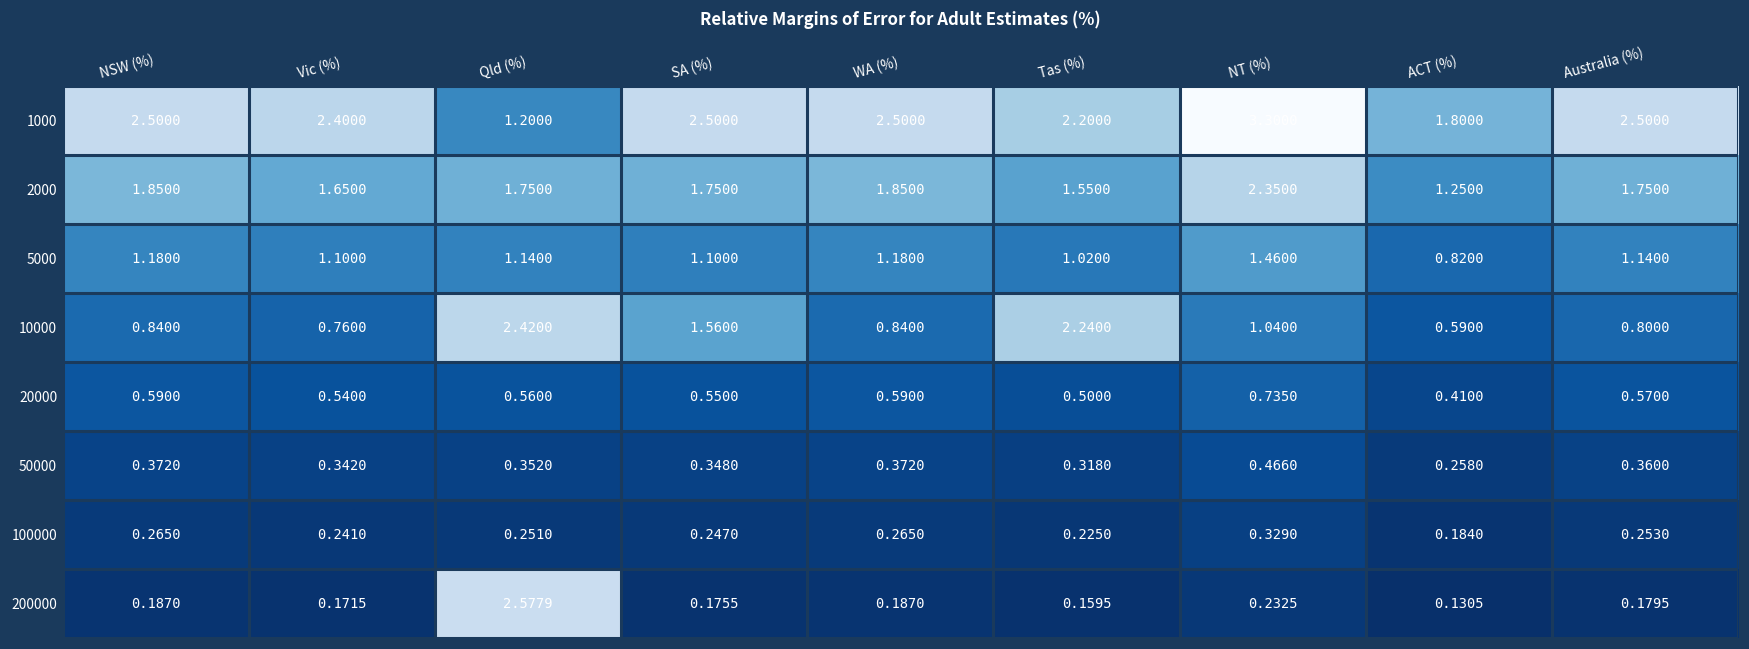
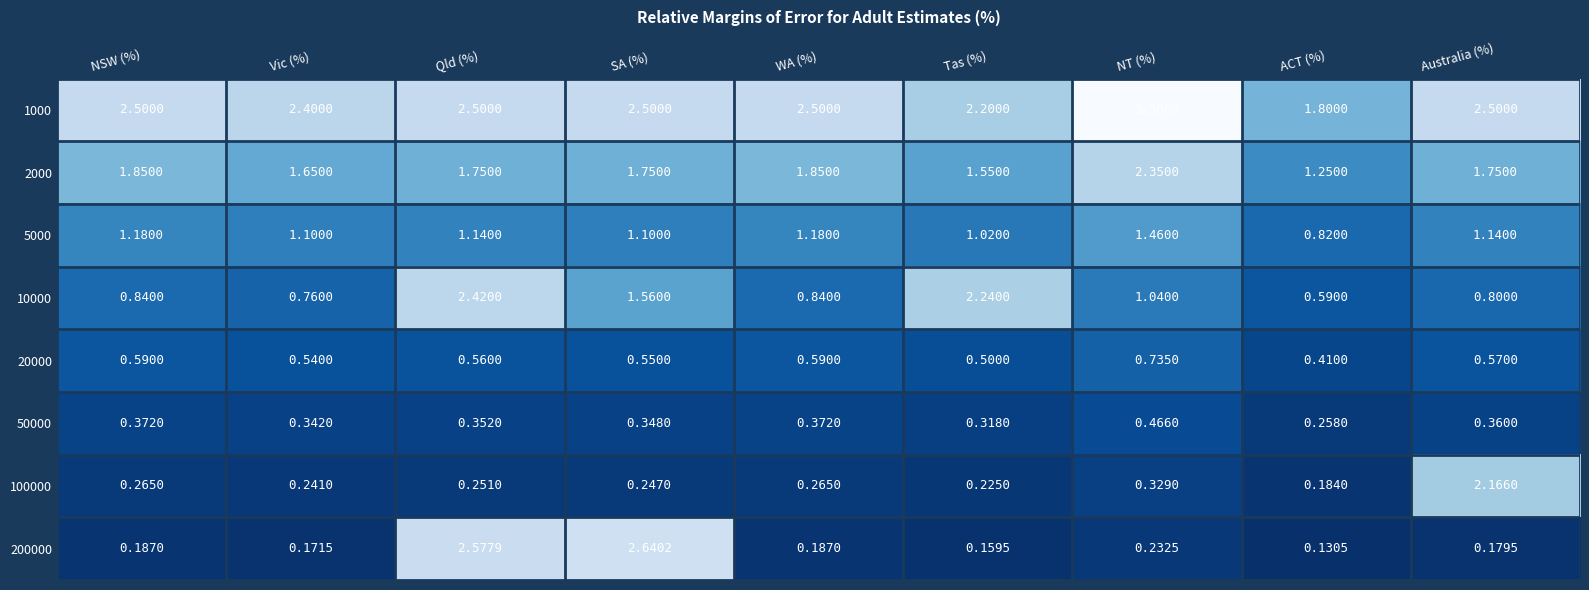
1000, Qld (%): 1.2000 -> 2.5000
100000, Australia (%): 0.2530 -> 2.1660
200000, SA (%): 0.1755 -> 2.6402
